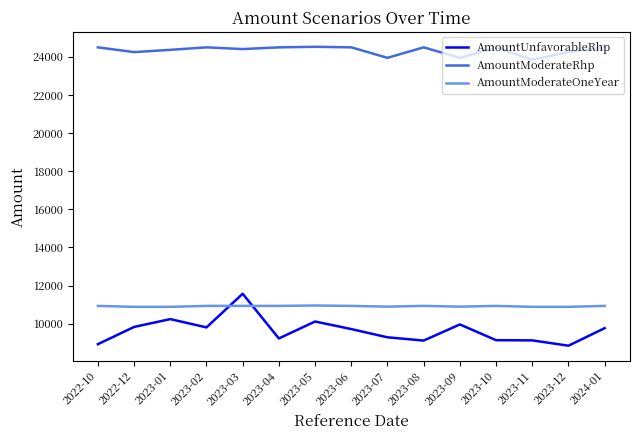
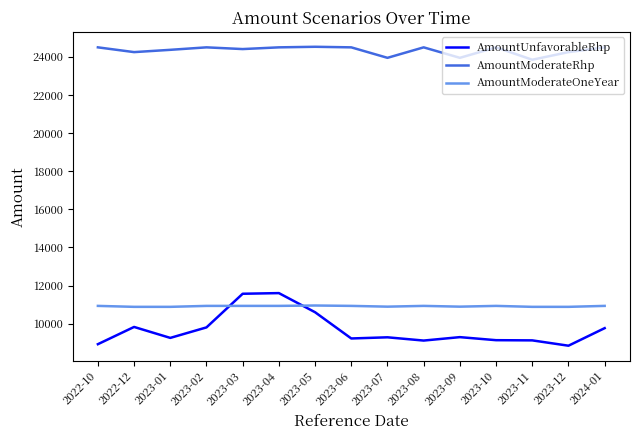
AmountUnfavorableRhp, 2023-01: 10200 -> 9300
AmountUnfavorableRhp, 2023-04: 9200 -> 11600
AmountUnfavorableRhp, 2023-05: 10100 -> 10600
AmountUnfavorableRhp, 2023-06: 9700 -> 9200
AmountUnfavorableRhp, 2023-09: 10000 -> 9300
